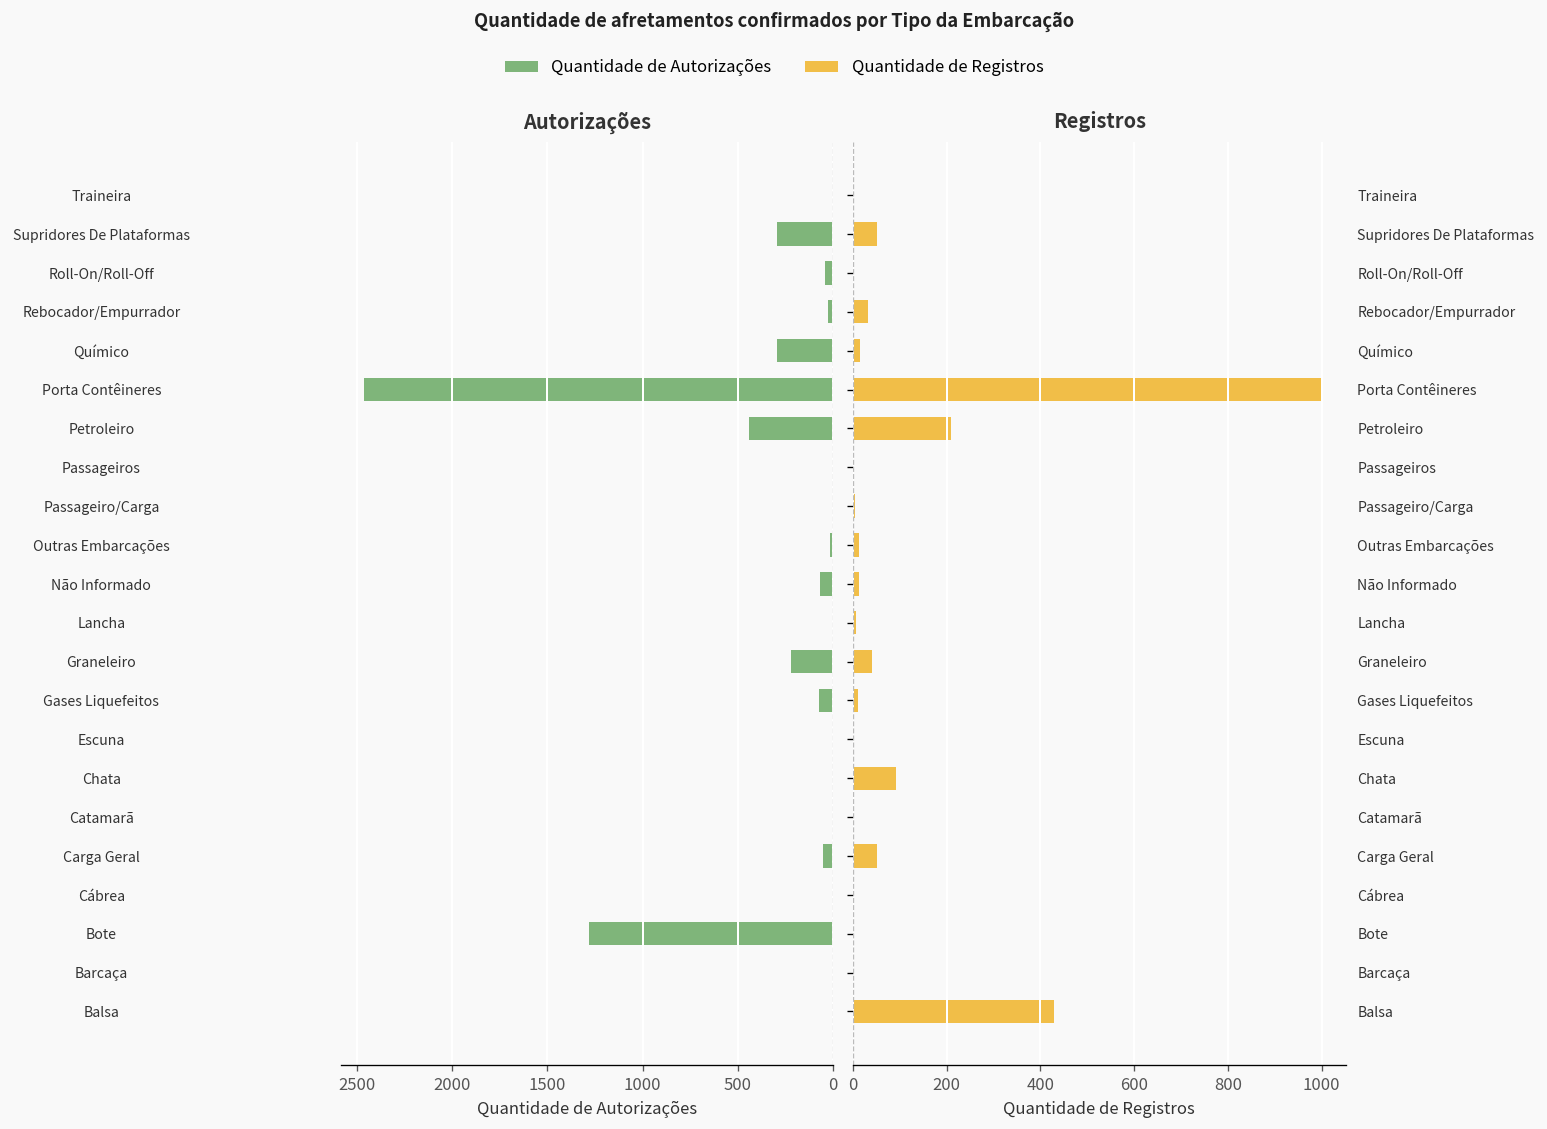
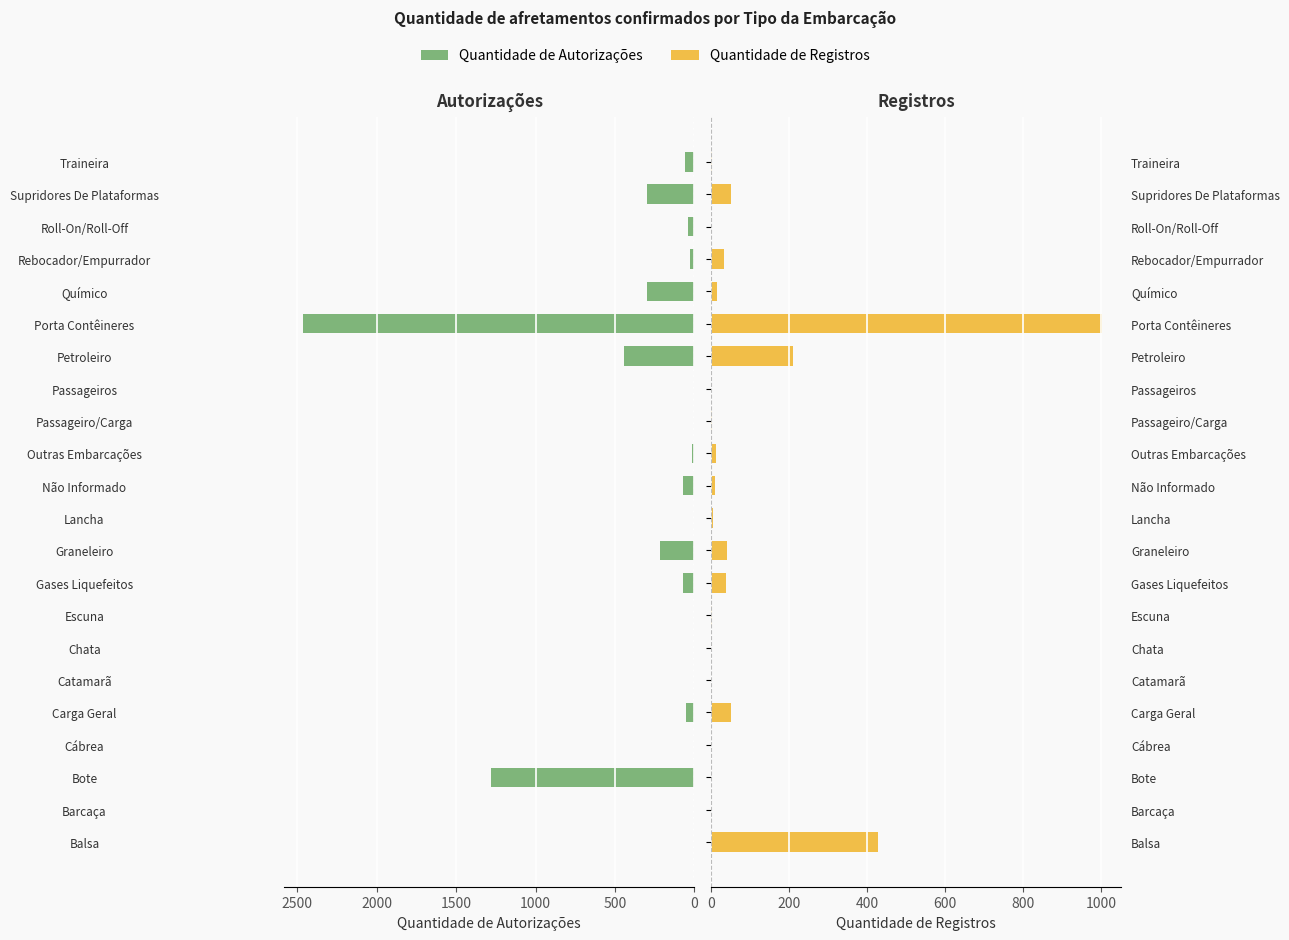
Autorizações, Traineira: 0 -> 60
Registros, Gases Liquefeitos: 10 -> 40
Registros, Chata: 90 -> 0
